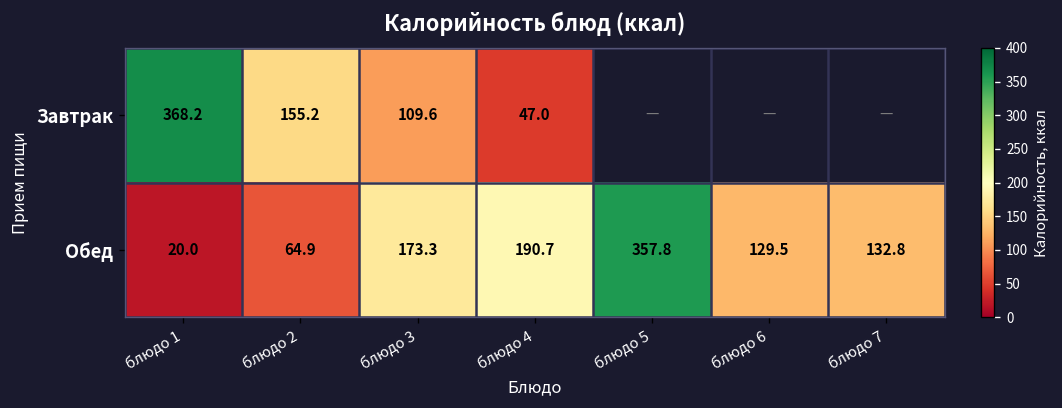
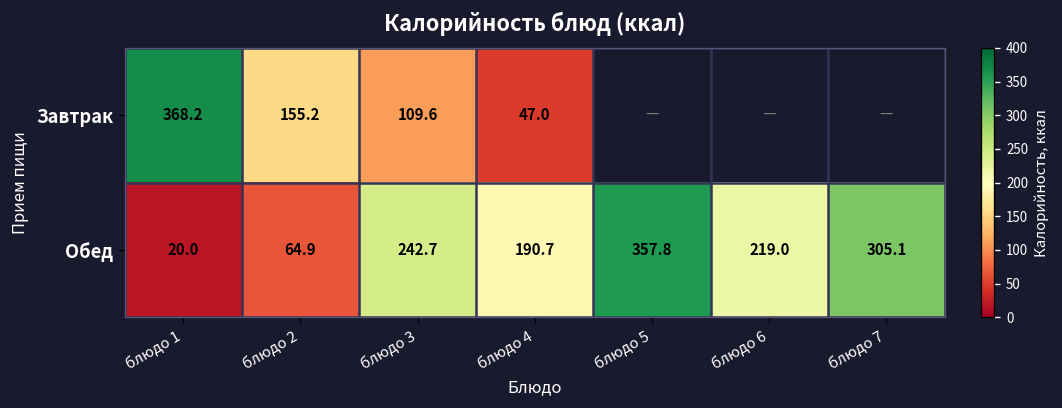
Обед, блюдо 3: 173.3 -> 242.7
Обед, блюдо 6: 129.5 -> 219.0
Обед, блюдо 7: 132.8 -> 305.1
